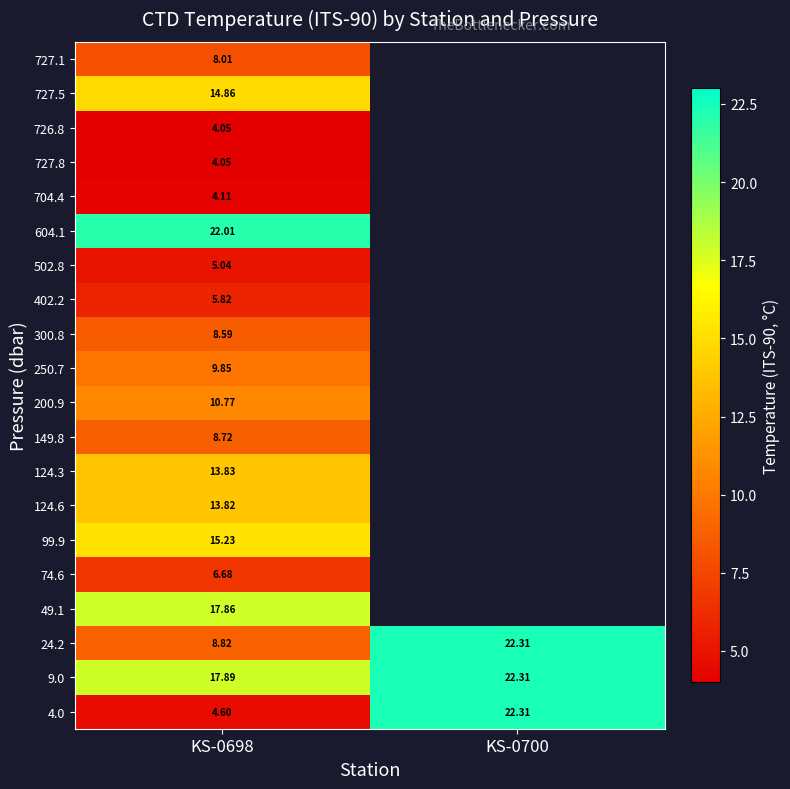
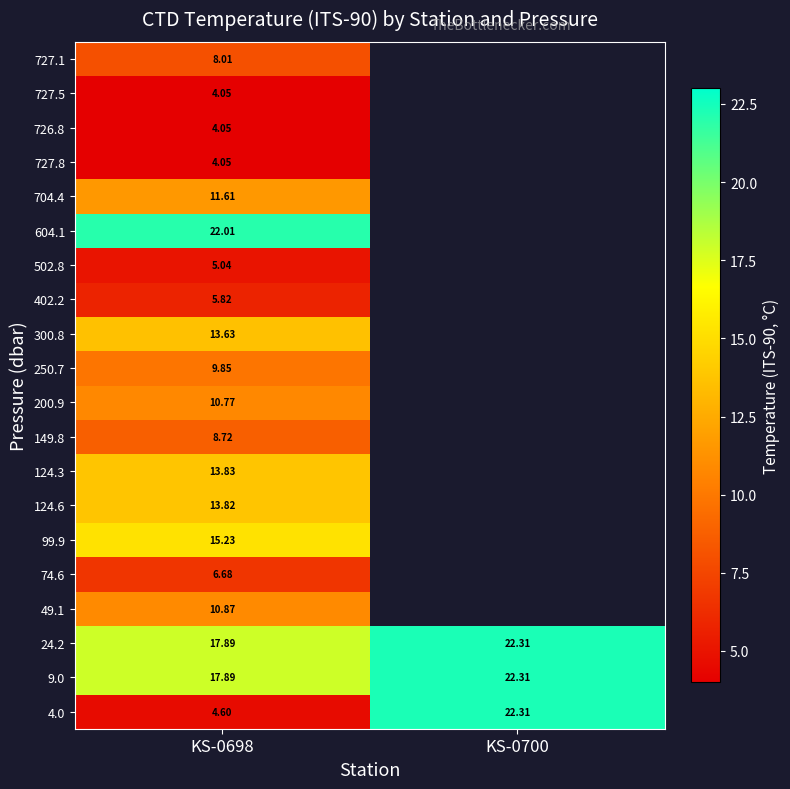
727.5, KS-0698: 14.86 -> 4.05
704.4, KS-0698: 4.11 -> 11.61
300.8, KS-0698: 8.59 -> 13.63
49.1, KS-0698: 17.86 -> 10.87
24.2, KS-0698: 8.82 -> 17.89
